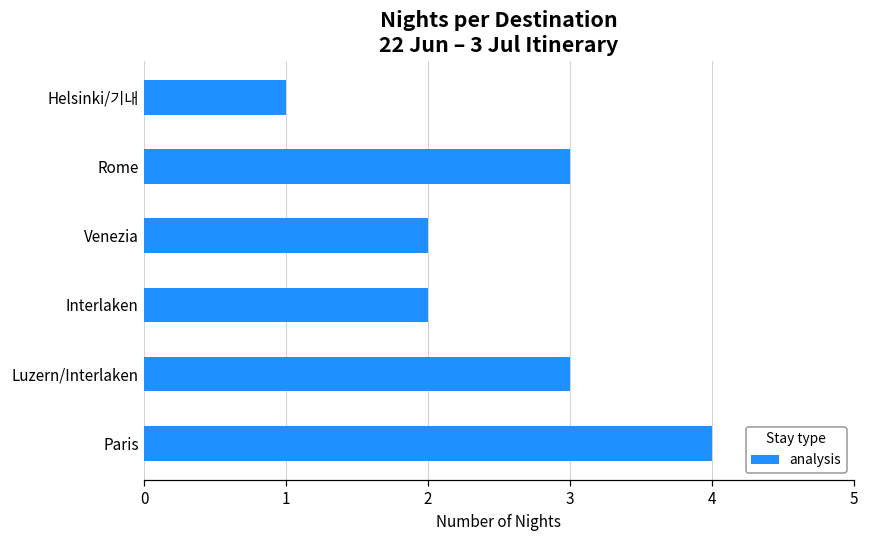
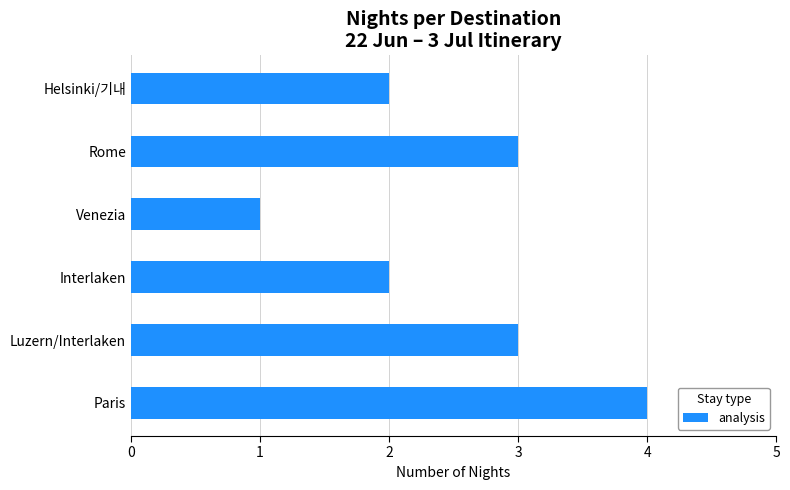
Helsinki/기내: 1 -> 2
Venezia: 2 -> 1
